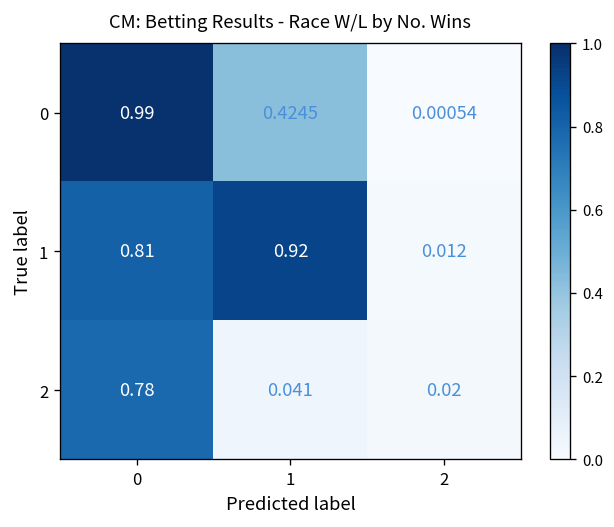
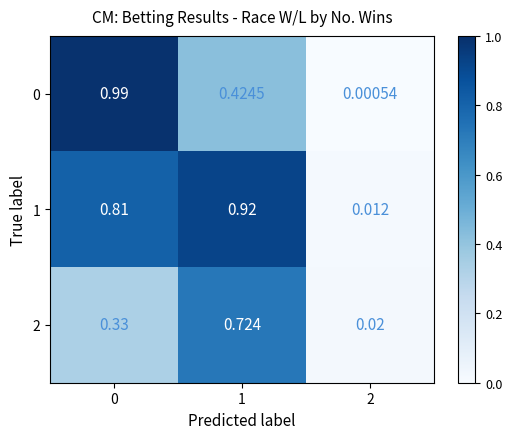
2, 0: 0.78 -> 0.33
2, 1: 0.041 -> 0.724
